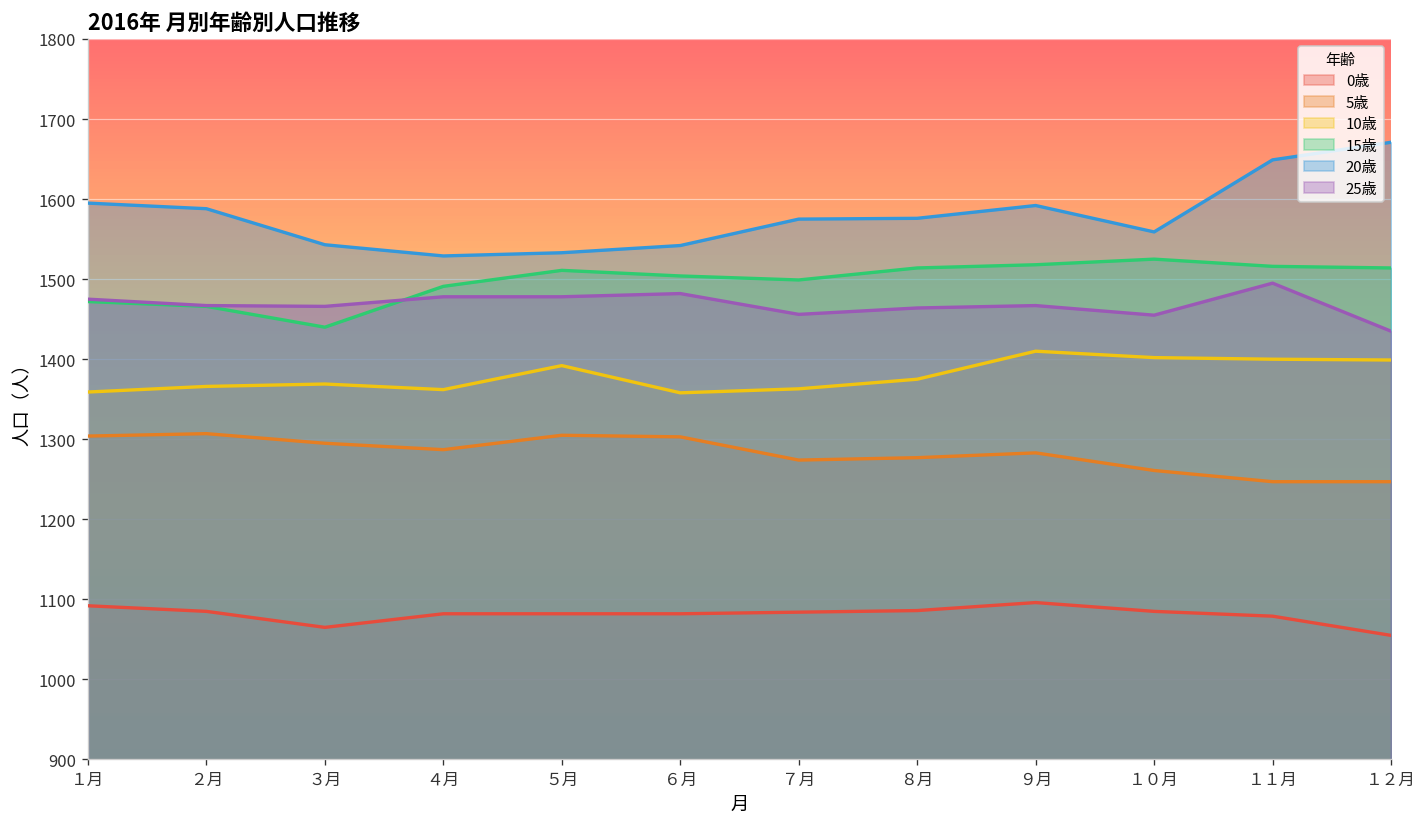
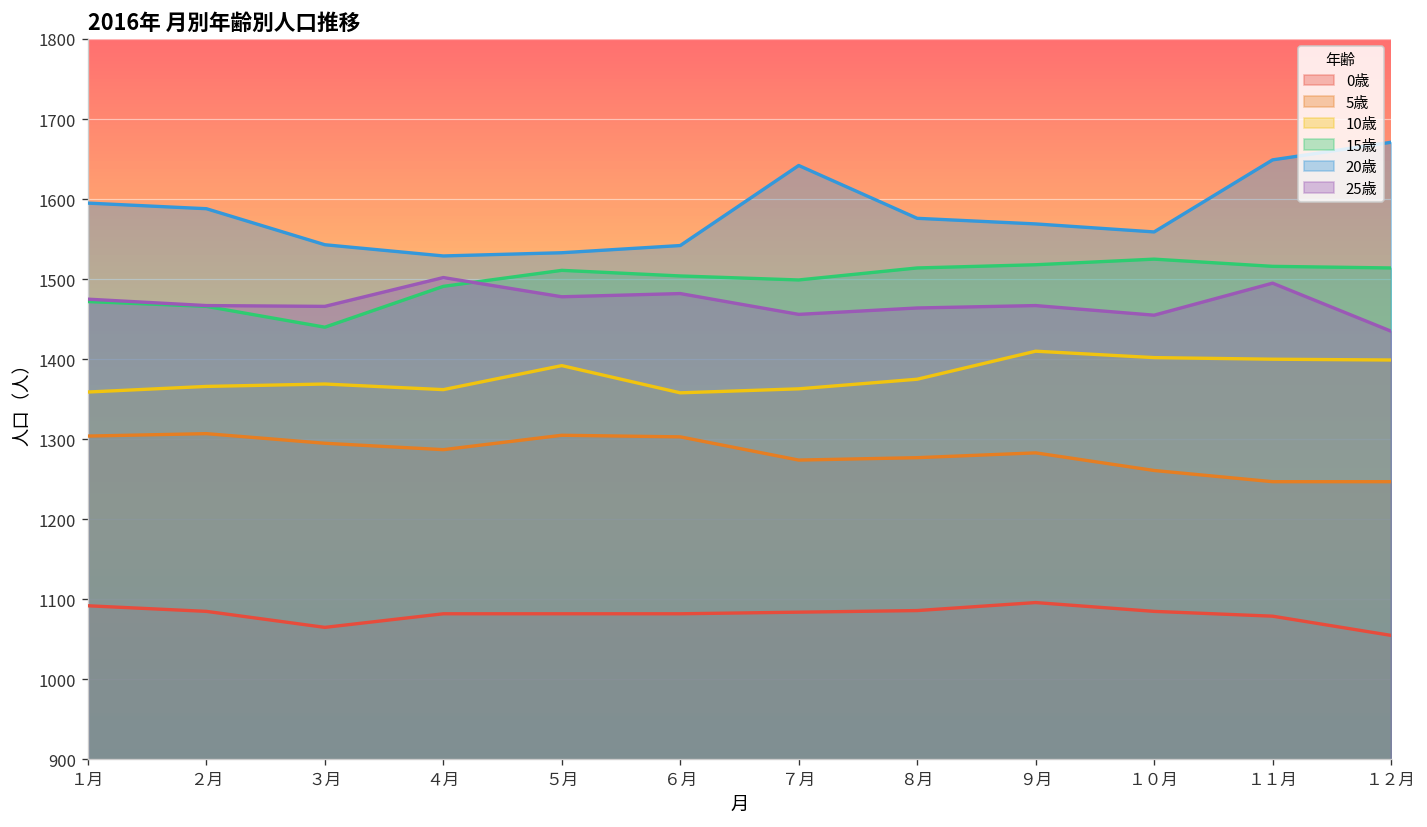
25歳, ４月: 1480 -> 1500
20歳, ７月: 1580 -> 1640
20歳, ９月: 1590 -> 1570
